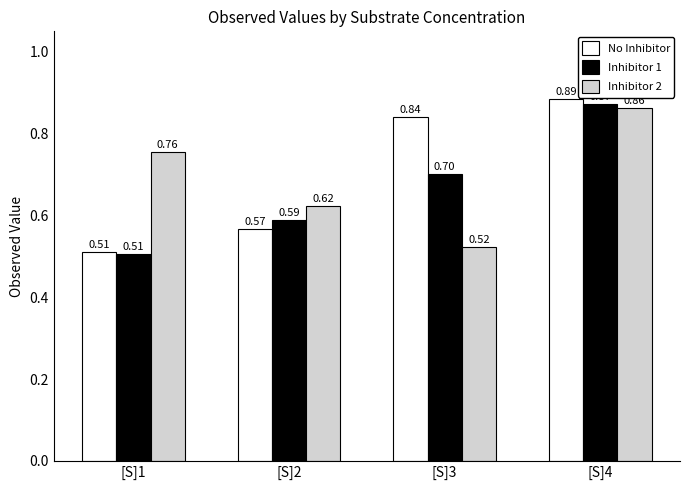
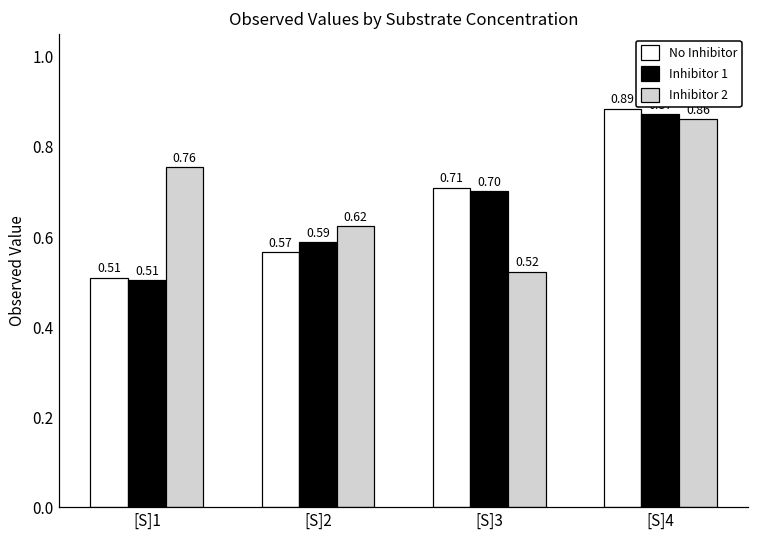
No Inhibitor, [S]3: 0.84 -> 0.71
